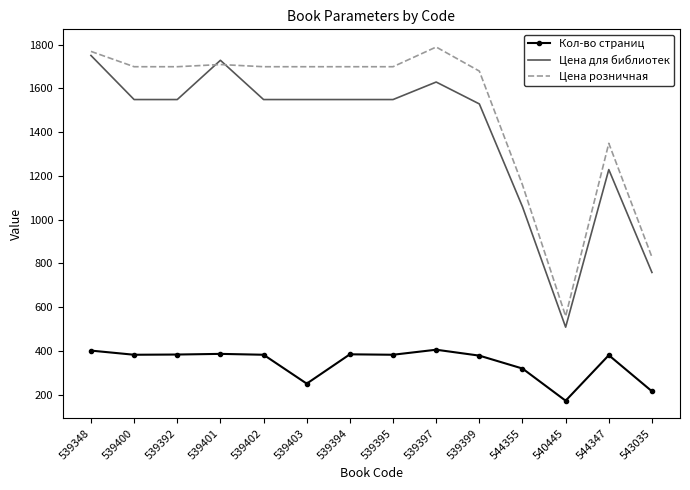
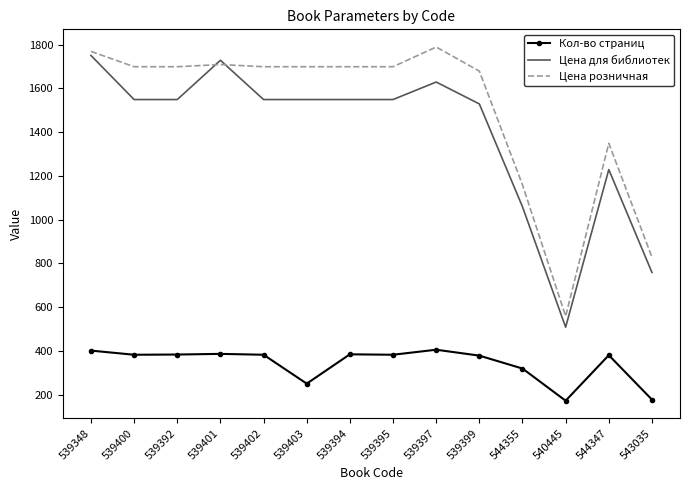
Кол-во страниц, 543035: 220 -> 180
